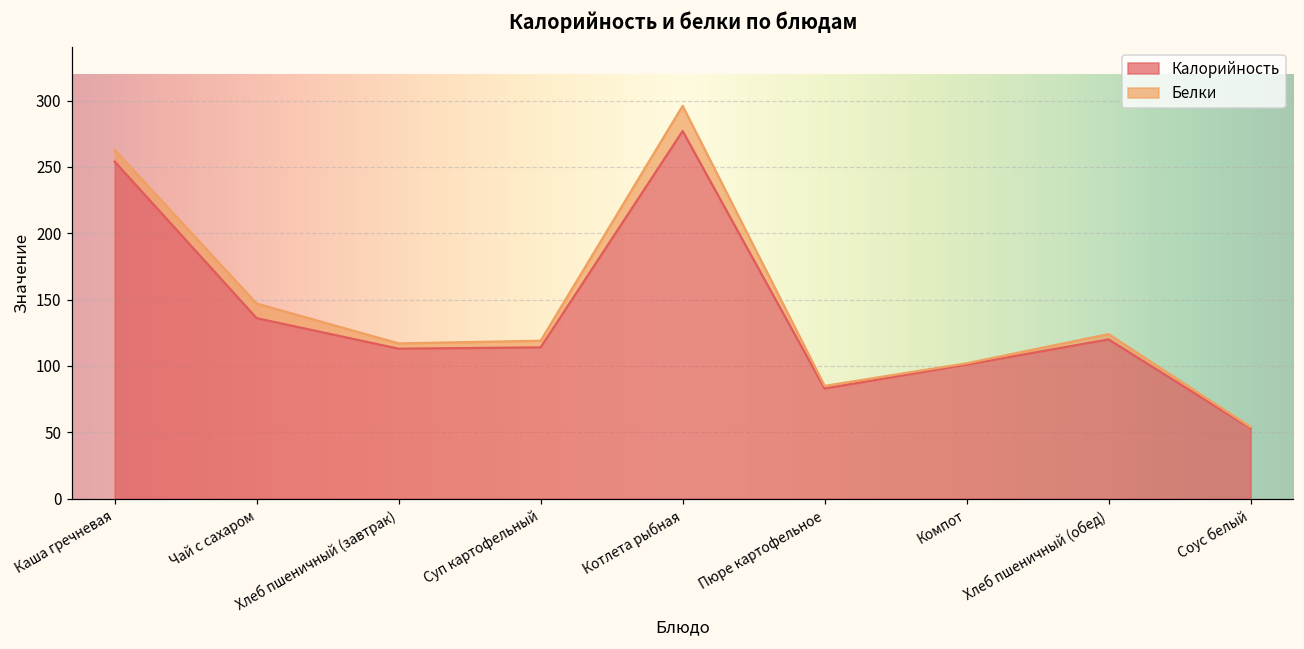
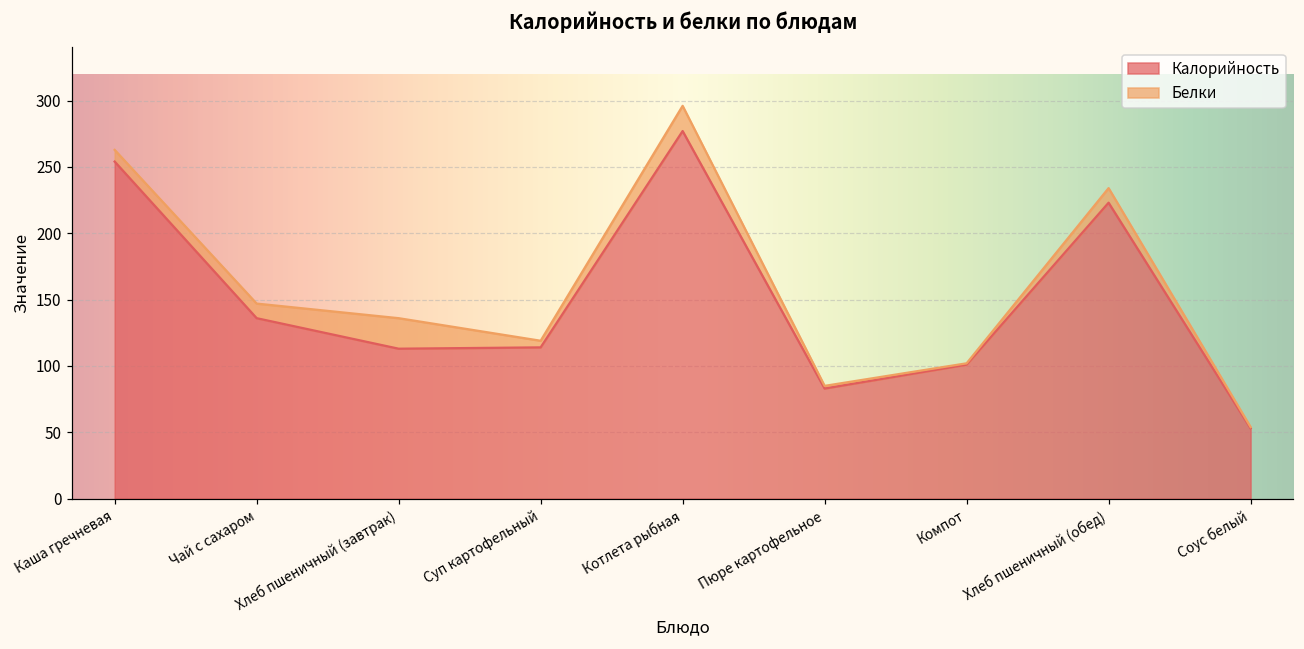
Белки, Хлеб пшеничный (завтрак): 4 -> 23
Калорийность, Хлеб пшеничный (обед): 120 -> 223
Белки, Хлеб пшеничный (обед): 4 -> 11
